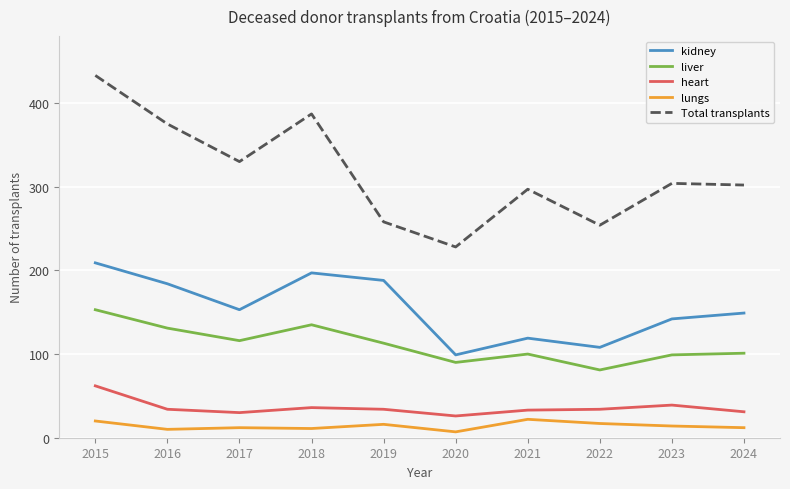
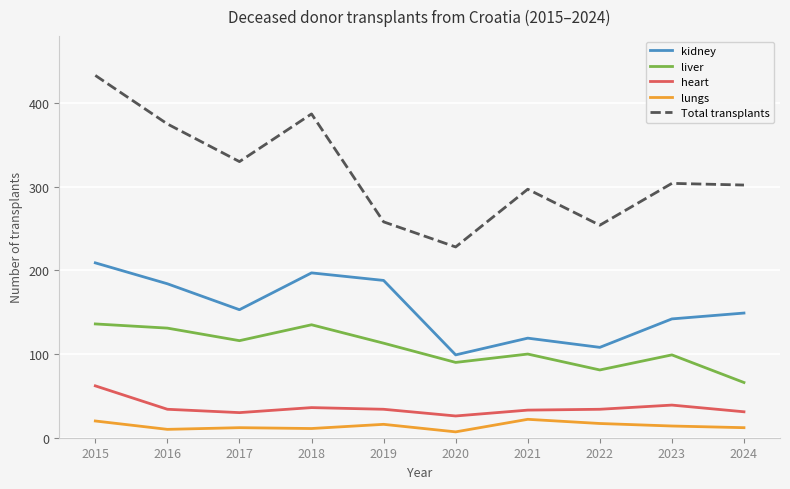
liver, 2015: 150 -> 140
liver, 2024: 100 -> 70
